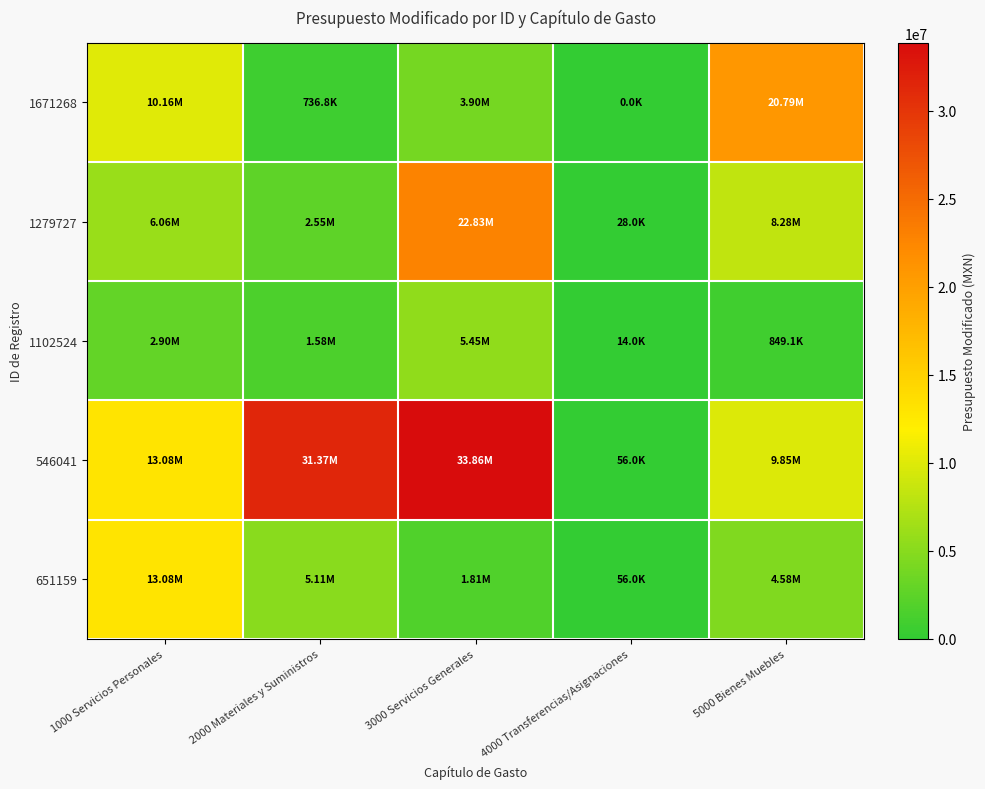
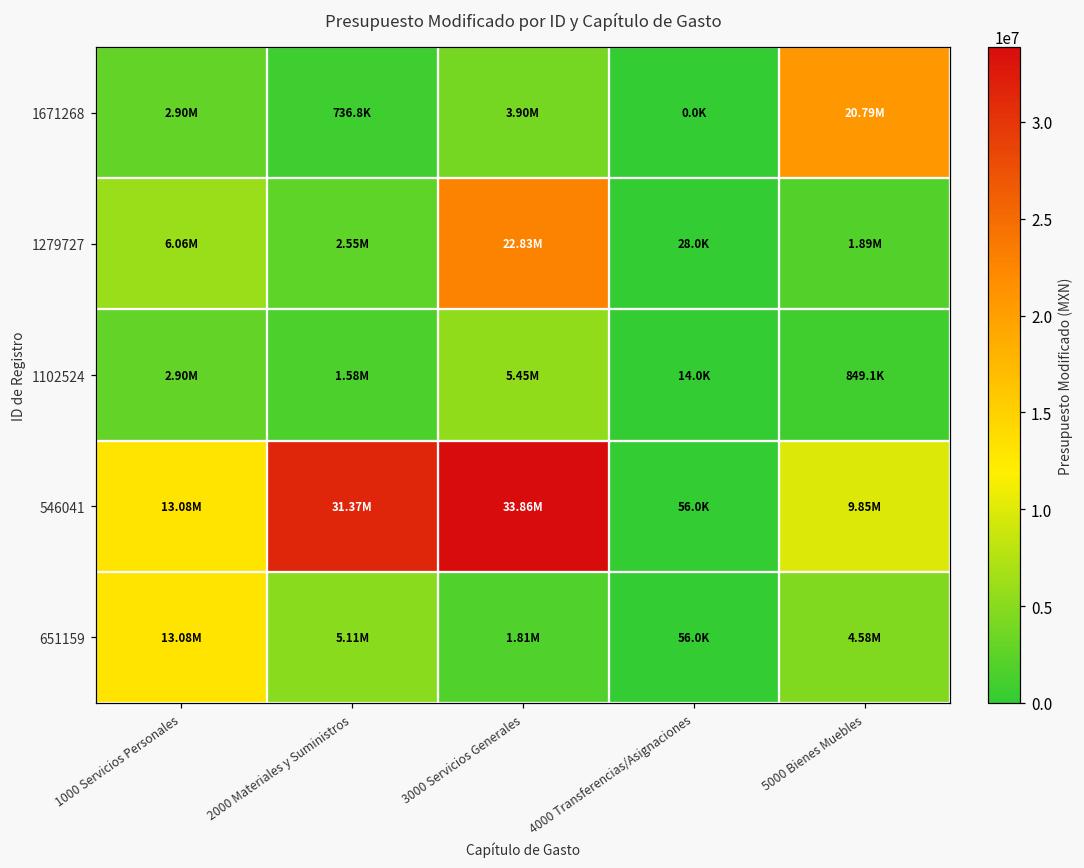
1671268, 1000 Servicios Personales: 10.16M -> 2.90M
1279727, 5000 Bienes Muebles: 8.28M -> 1.89M
